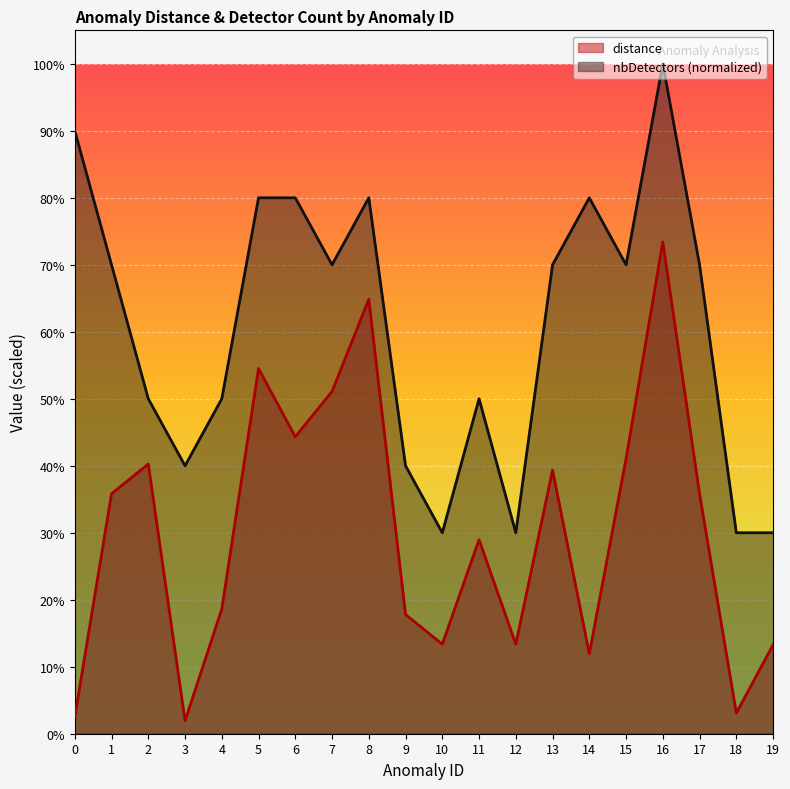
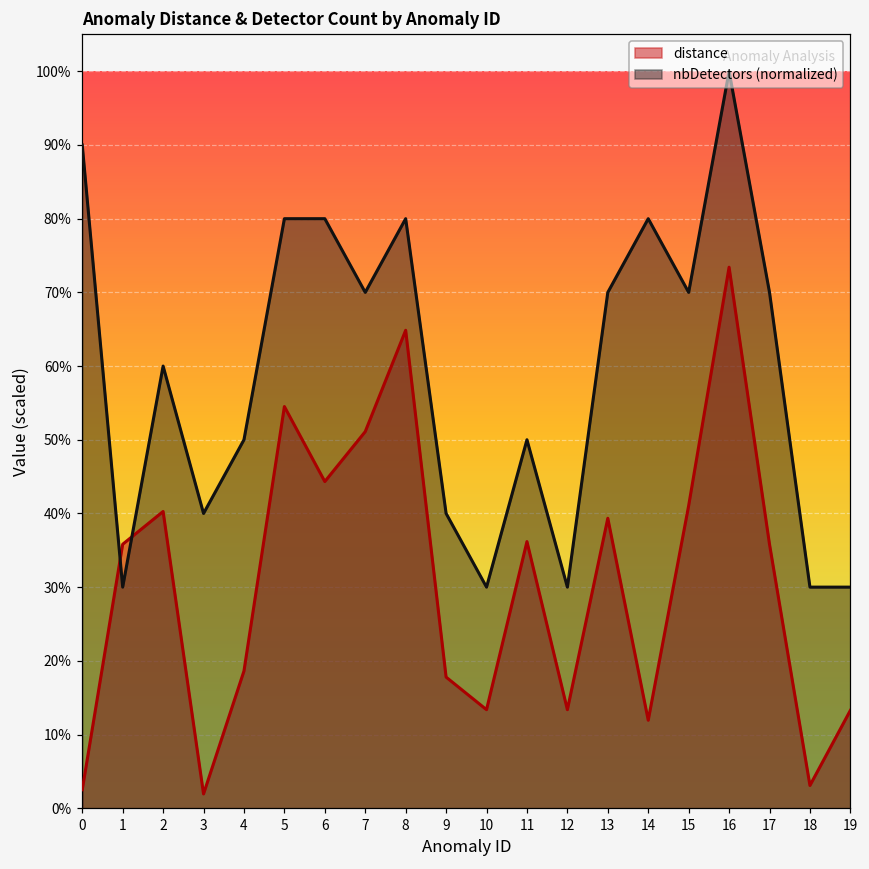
nbDetectors (normalized), 1: 70% -> 30%
nbDetectors (normalized), 2: 50% -> 60%
distance, 11: 29% -> 36%
